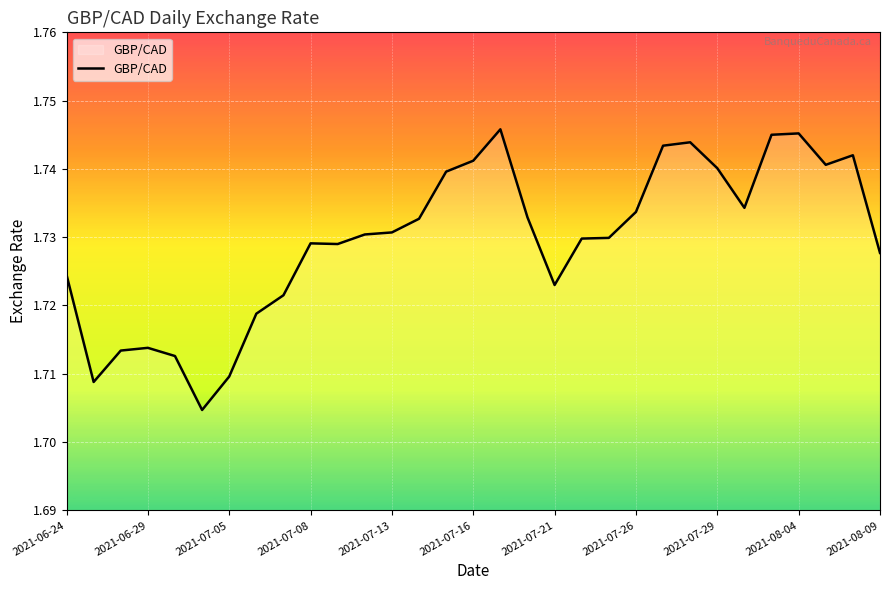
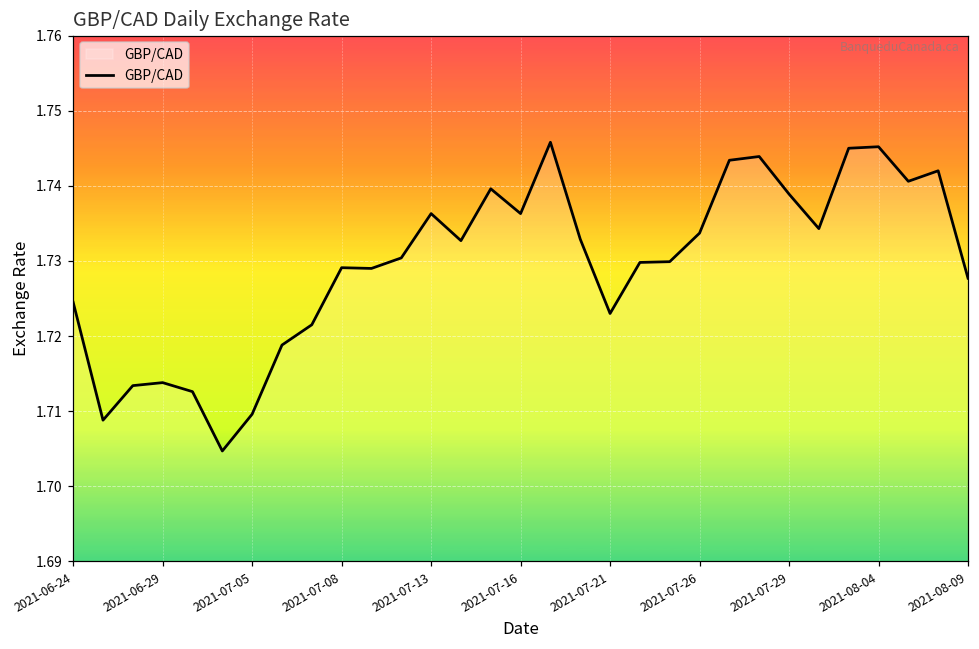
2021-07-13: 1.731 -> 1.736
2021-07-16: 1.741 -> 1.736
2021-07-29: 1.740 -> 1.739
